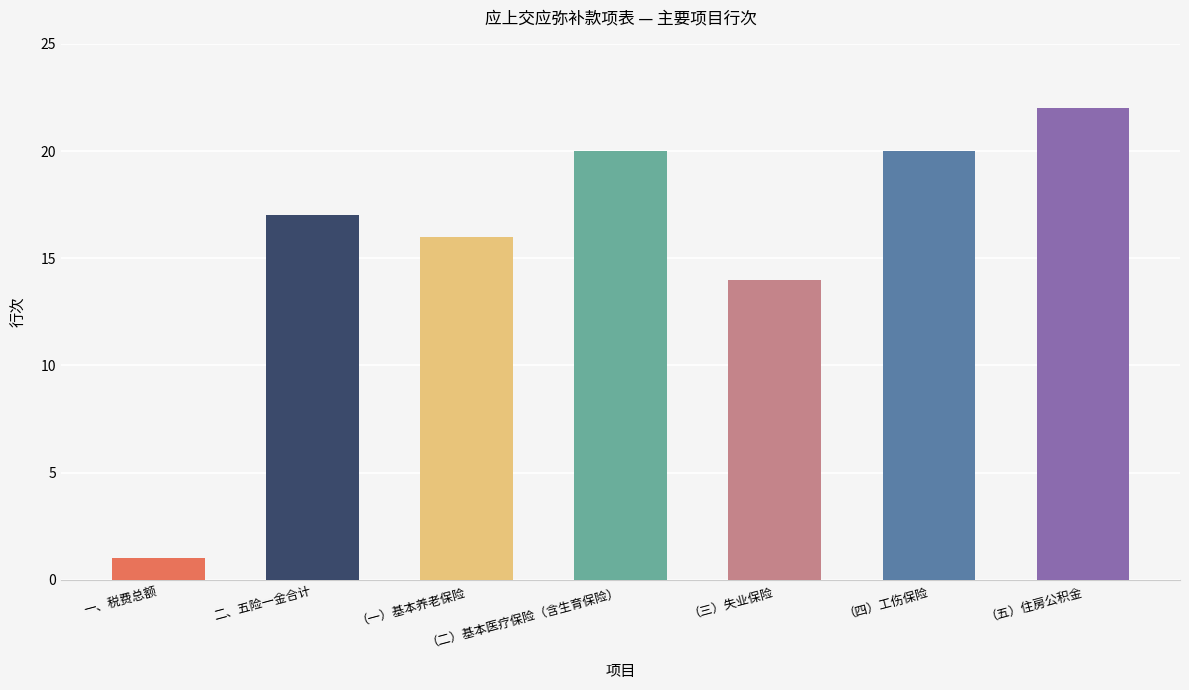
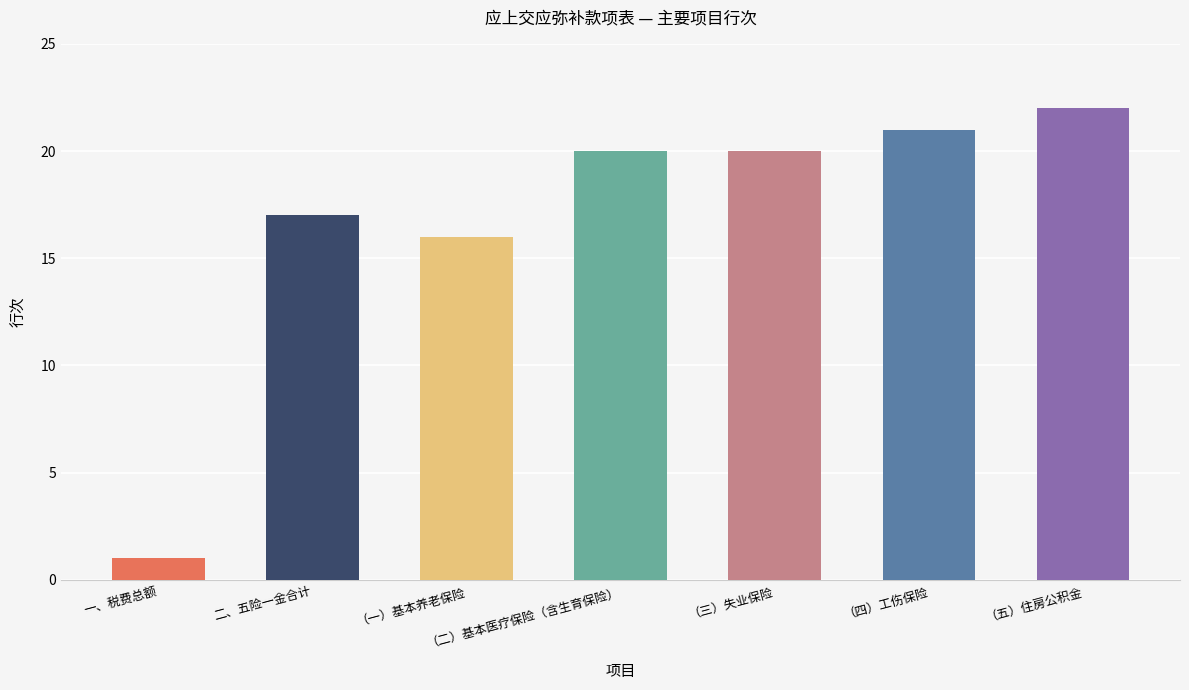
（三）失业保险: 14 -> 20
（四）工伤保险: 20 -> 21
